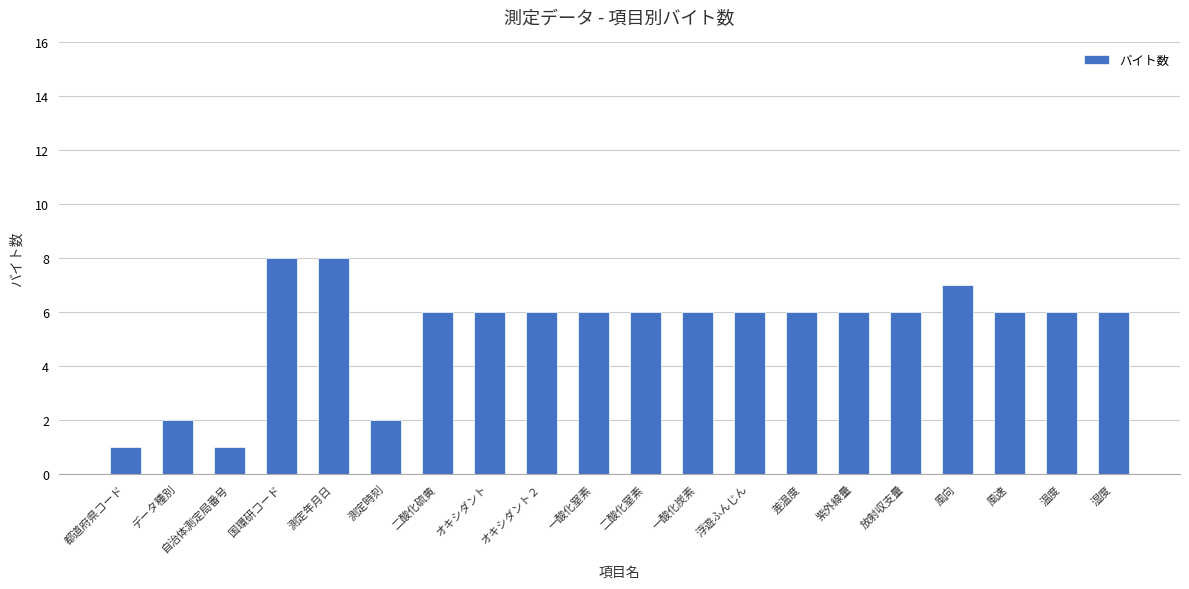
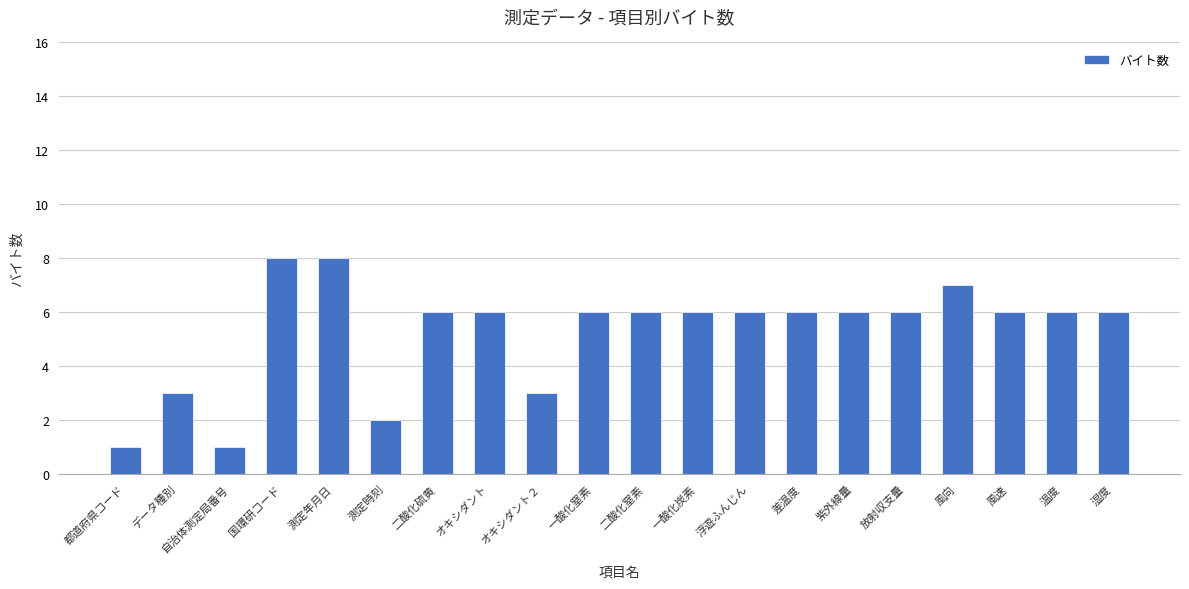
データ種別: 2 -> 3
オキシダント２: 6 -> 3
